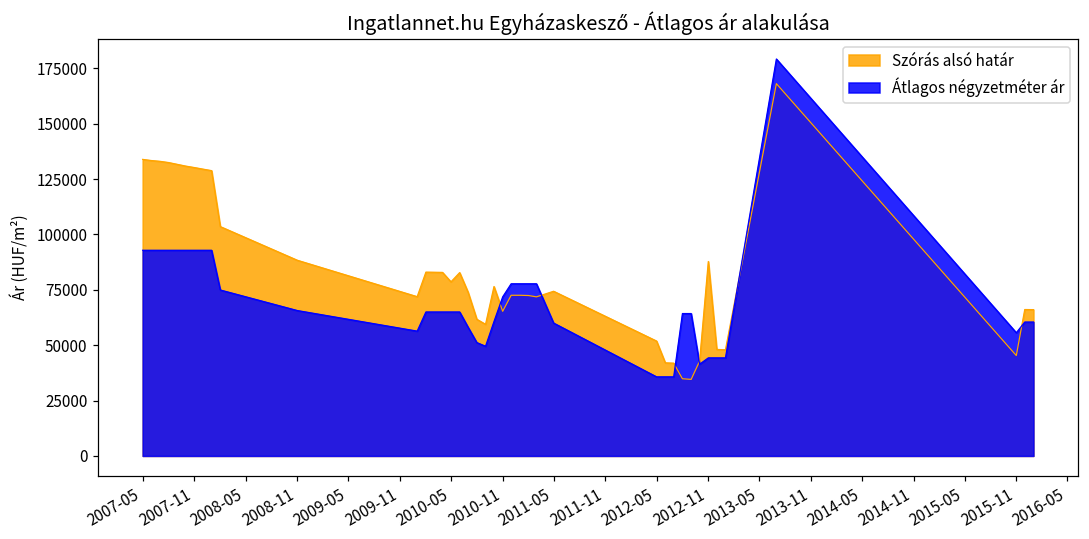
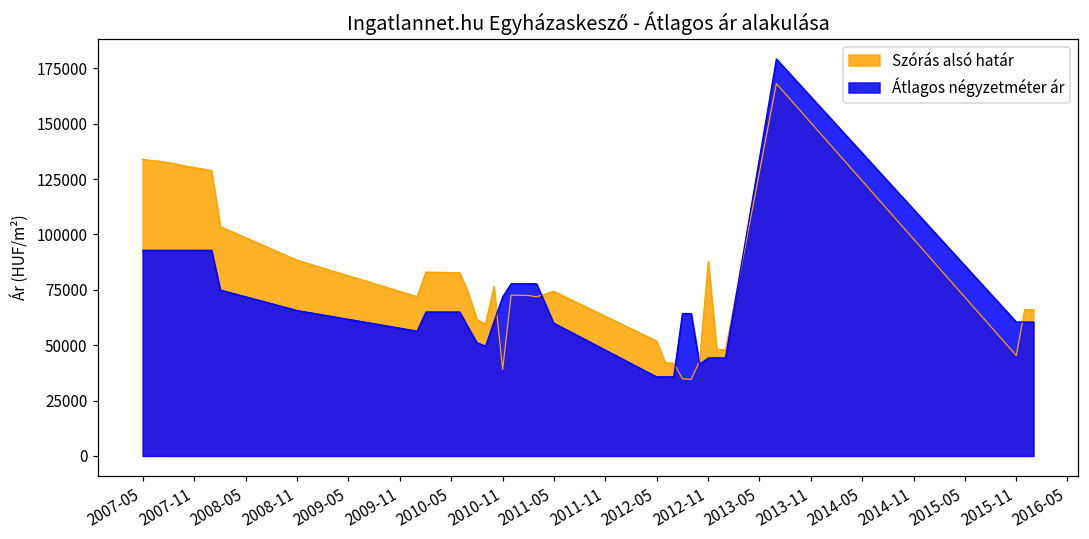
Szórás alsó határ, 2010-05: 79000 -> 83000
Szórás alsó határ, 2010-11: 65000 -> 39000
Átlagos négyzetméter ár, 2015-11: 56000 -> 60000
